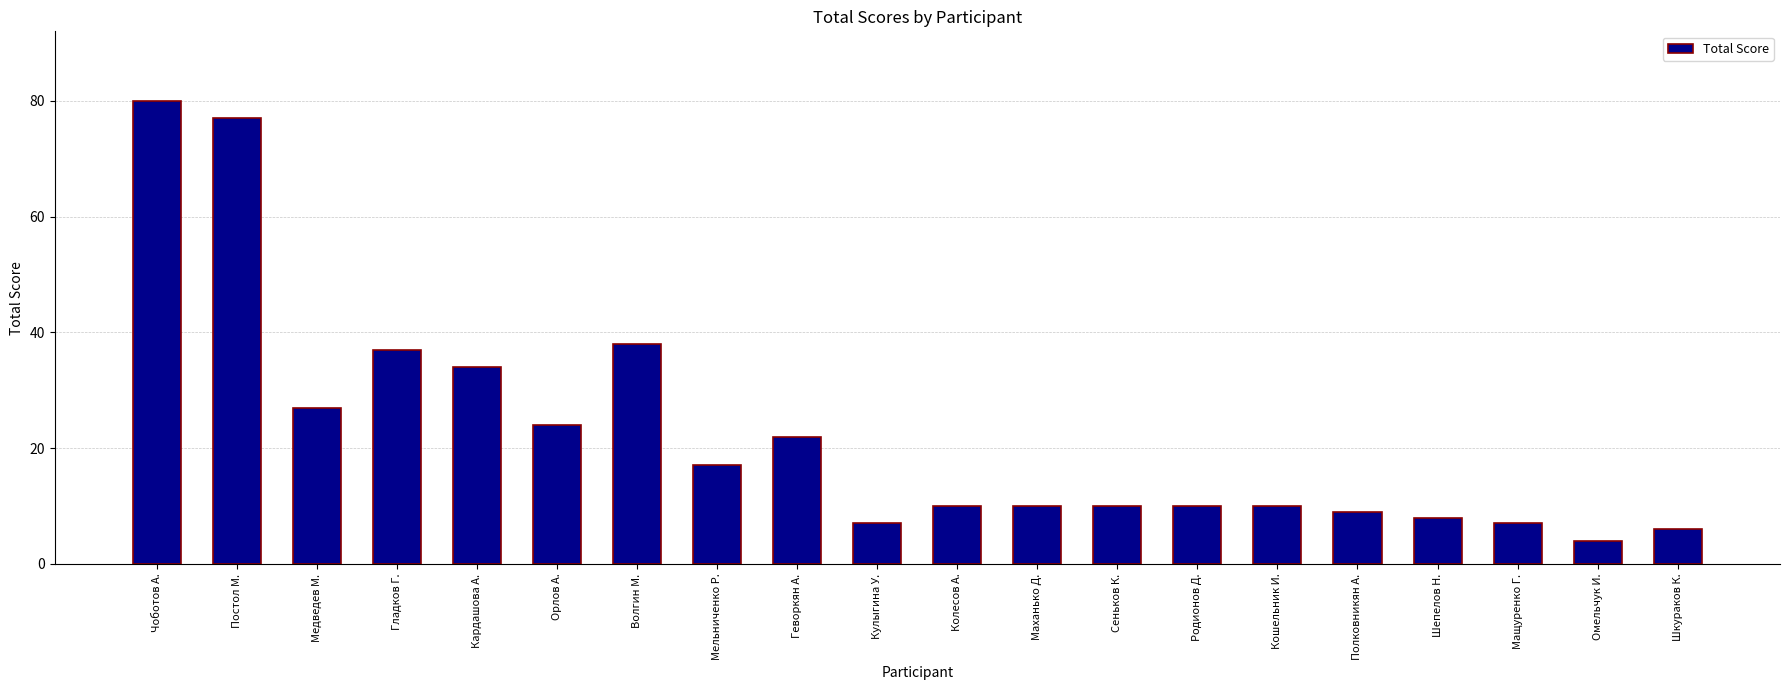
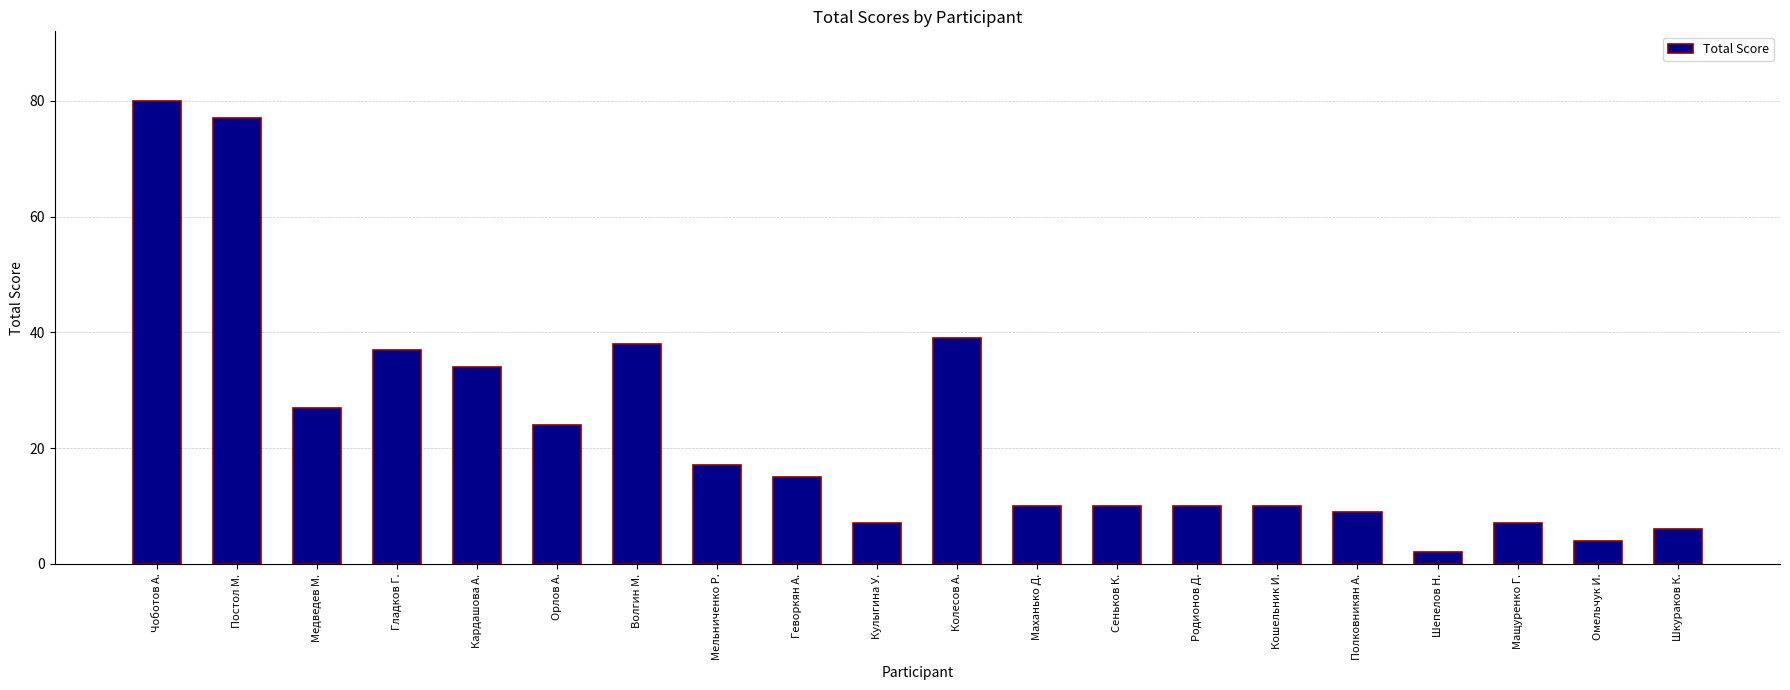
Геворкян А.: 22 -> 15
Колесов А.: 10 -> 39
Шепелов Н.: 8 -> 2
